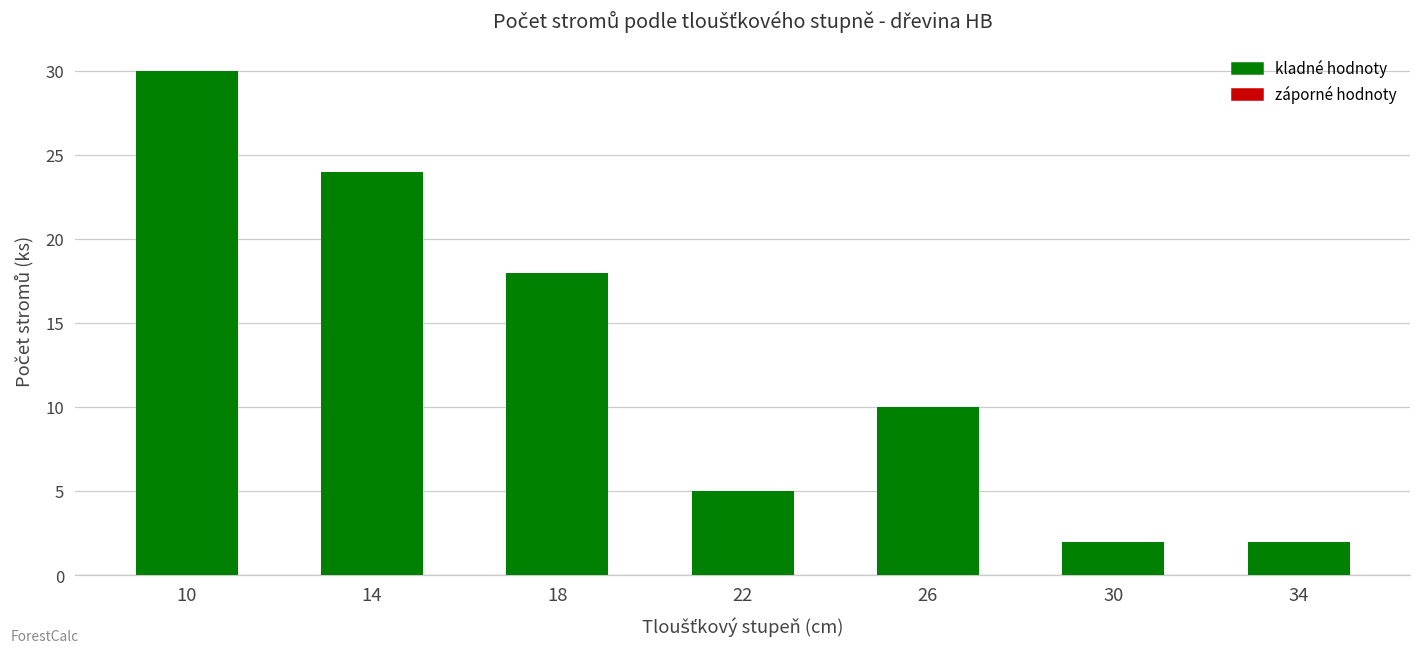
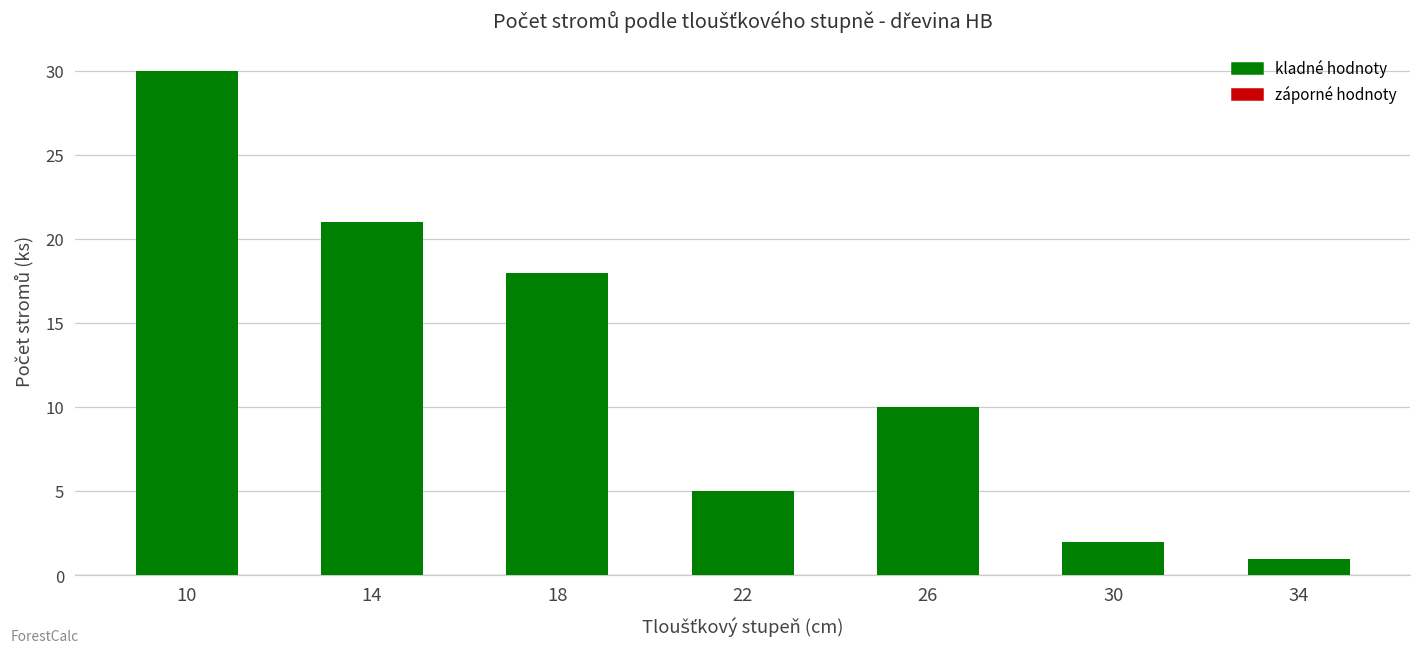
14: 24 -> 21
34: 2 -> 1
